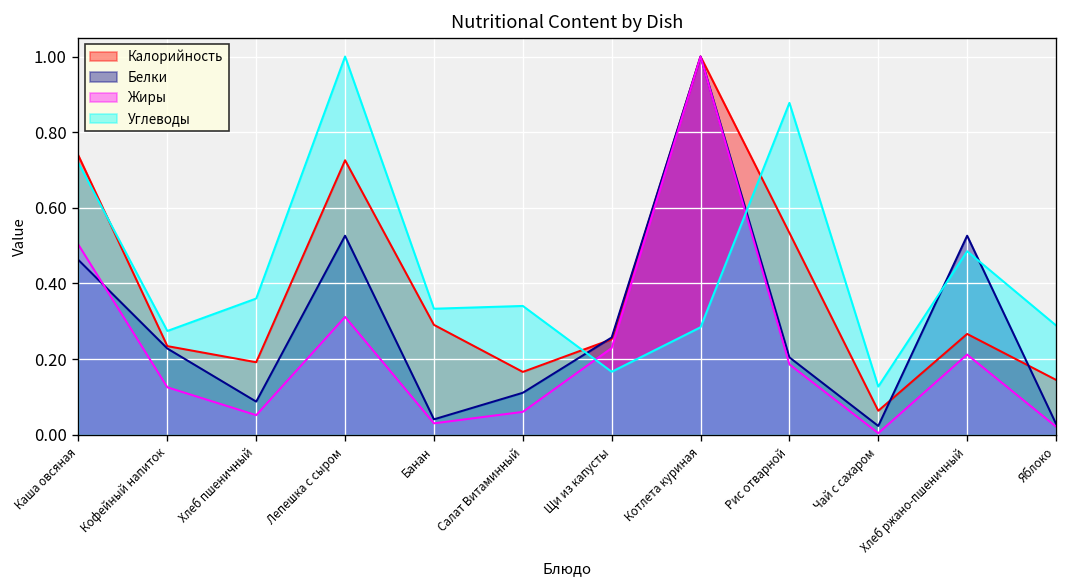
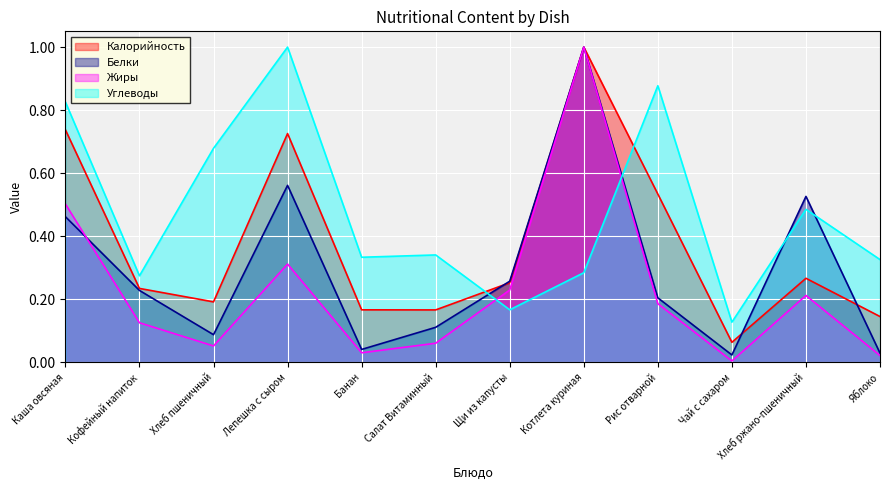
Углеводы, Каша овсяная: 0.72 -> 0.83
Углеводы, Хлеб пшеничный: 0.36 -> 0.68
Белки, Лепешка с сыром: 0.53 -> 0.56
Калорийность, Банан: 0.29 -> 0.17
Углеводы, Яблоко: 0.29 -> 0.33
